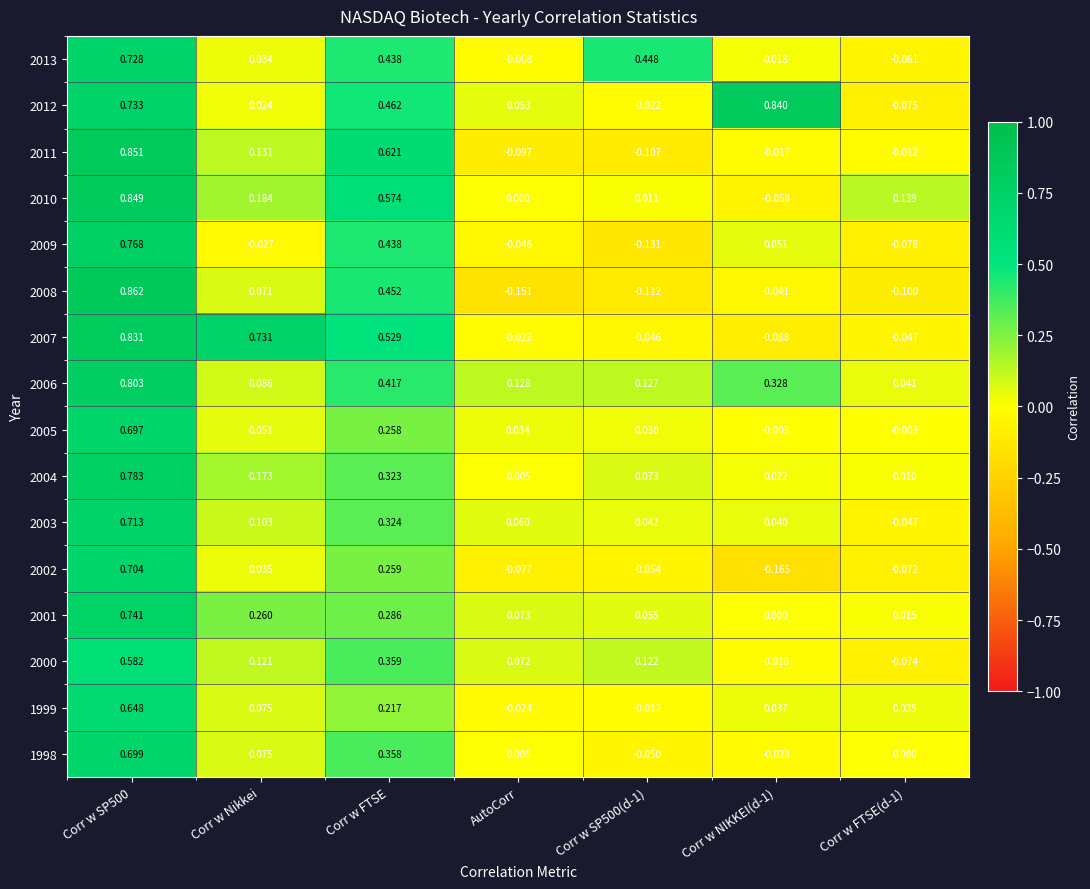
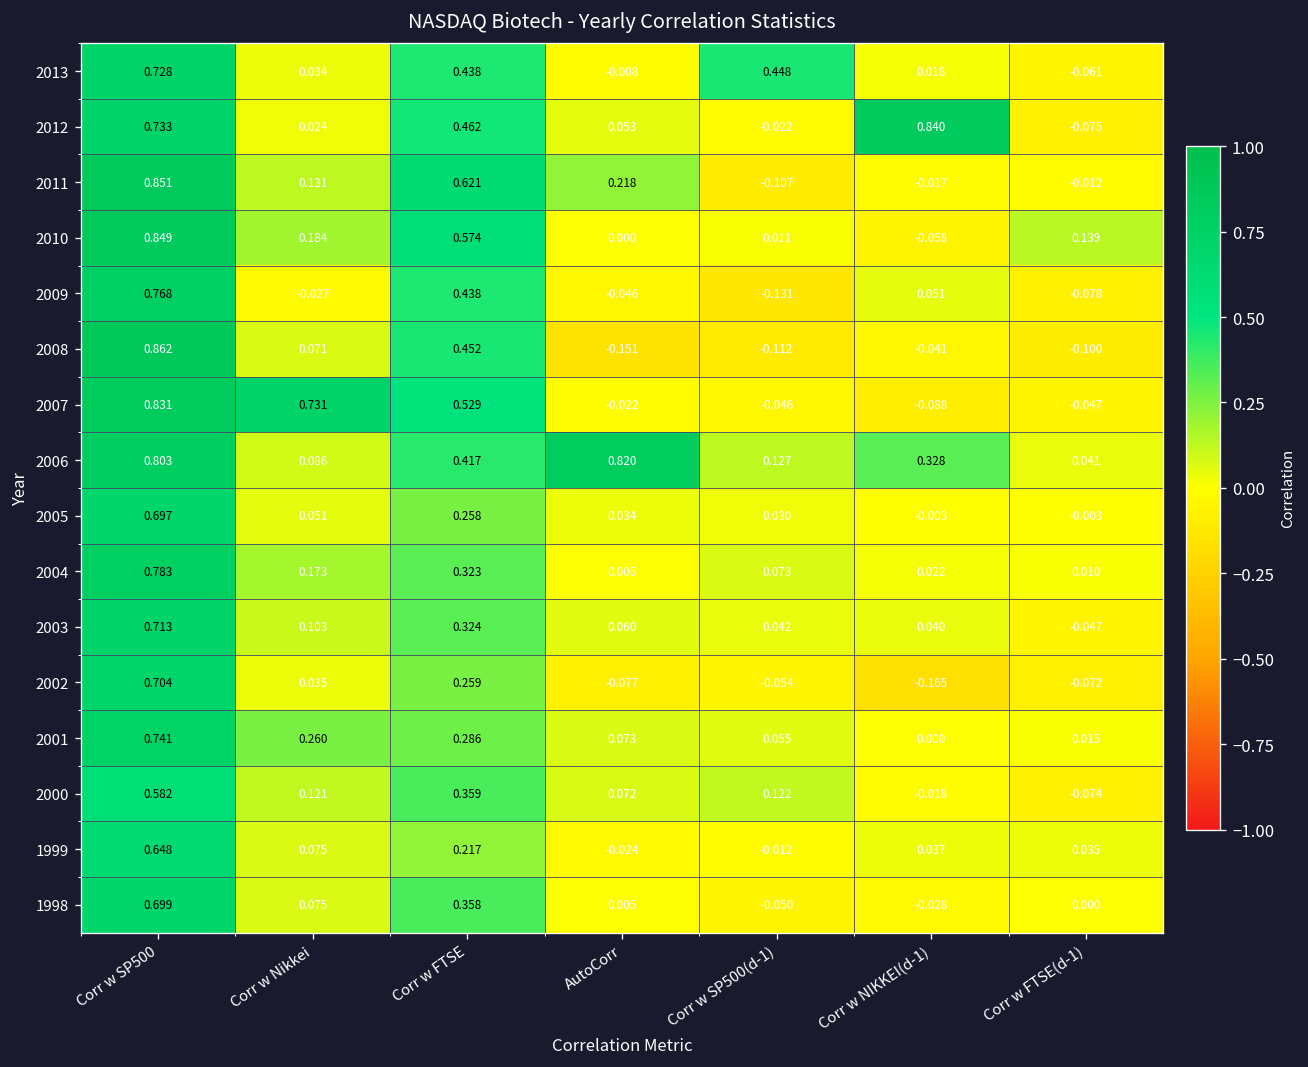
2011, AutoCorr: -0.097 -> 0.218
2006, AutoCorr: 0.128 -> 0.820
